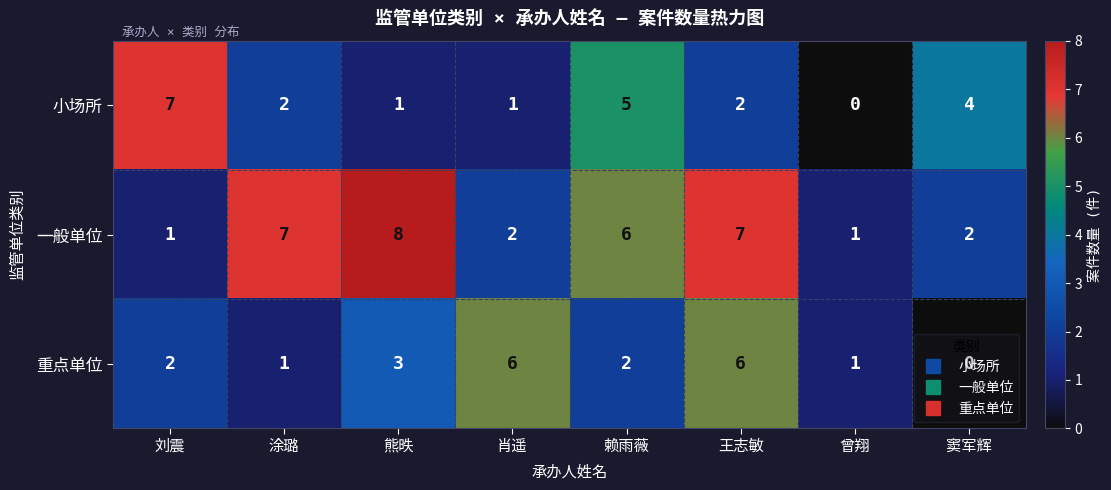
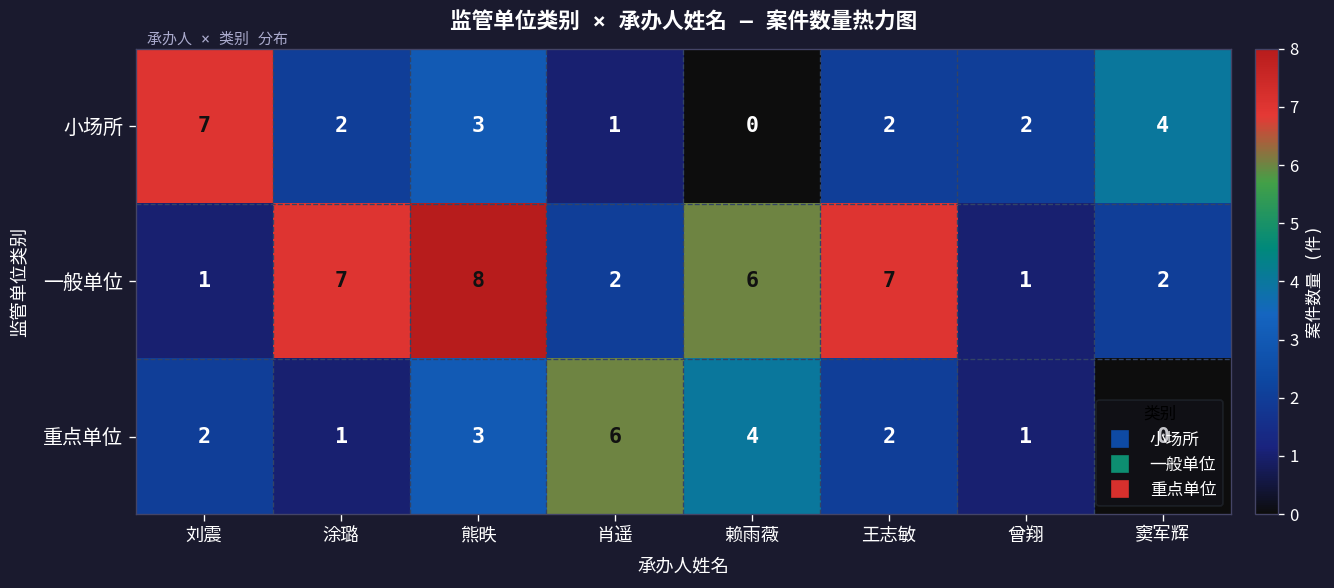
小场所, 熊昳: 1 -> 3
小场所, 赖雨薇: 5 -> 0
小场所, 曾翔: 0 -> 2
重点单位, 赖雨薇: 2 -> 4
重点单位, 王志敏: 6 -> 2
